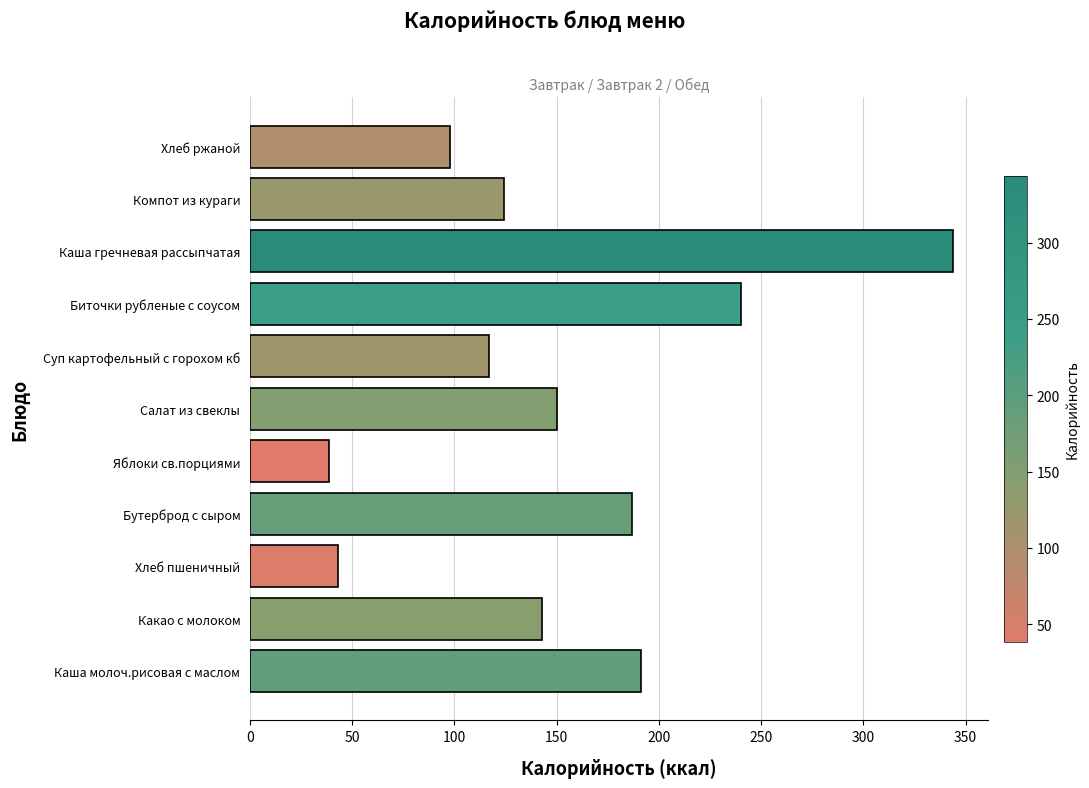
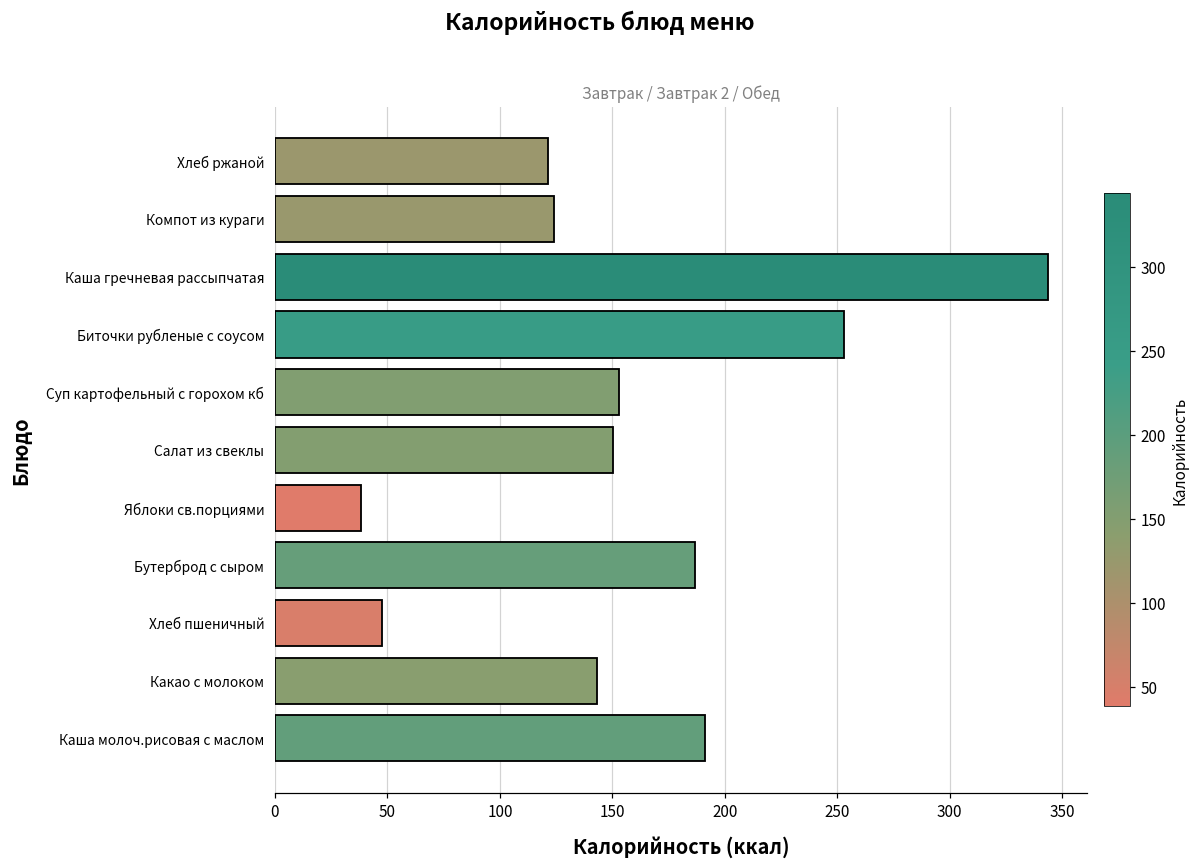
Хлеб ржаной: 98 -> 121
Биточки рубленые с соусом: 240 -> 253
Суп картофельный с горохом кб: 117 -> 153
Хлеб пшеничный: 43 -> 48
